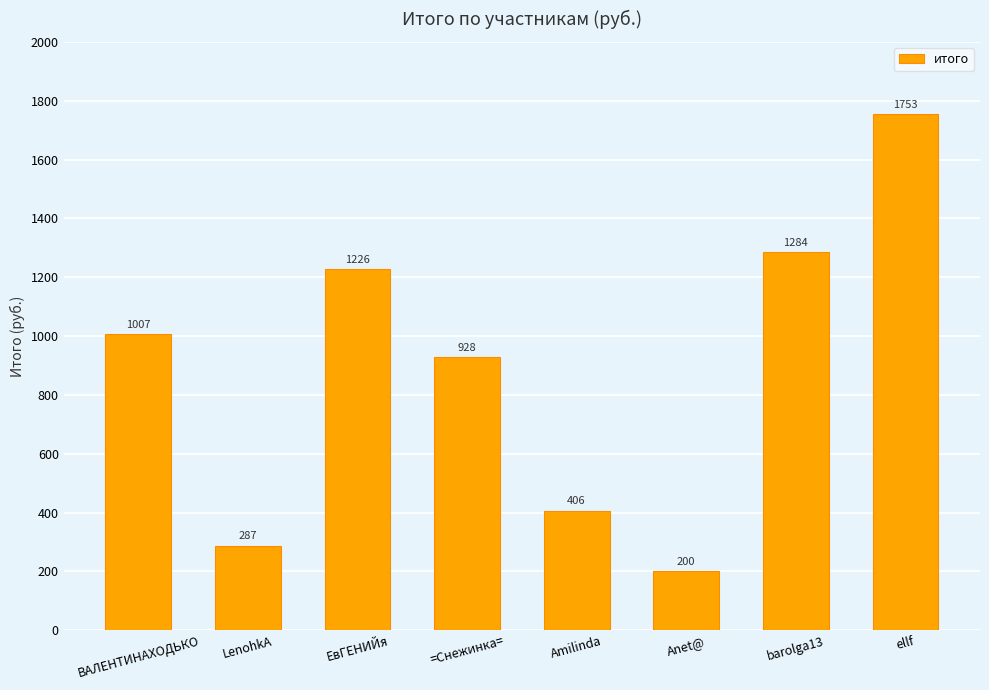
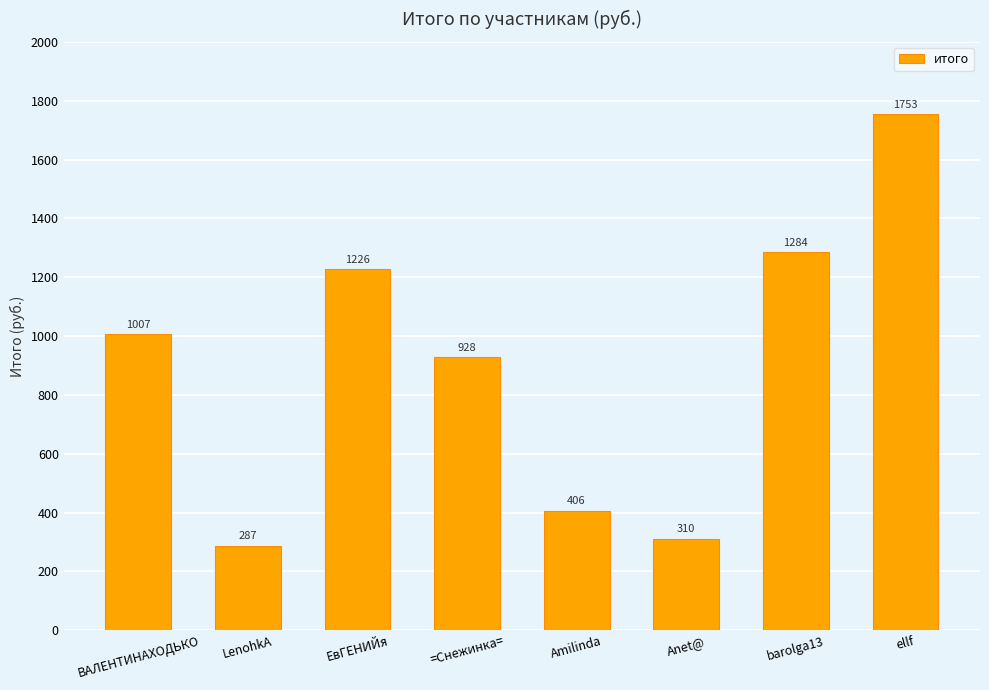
Anet@: 200 -> 310
